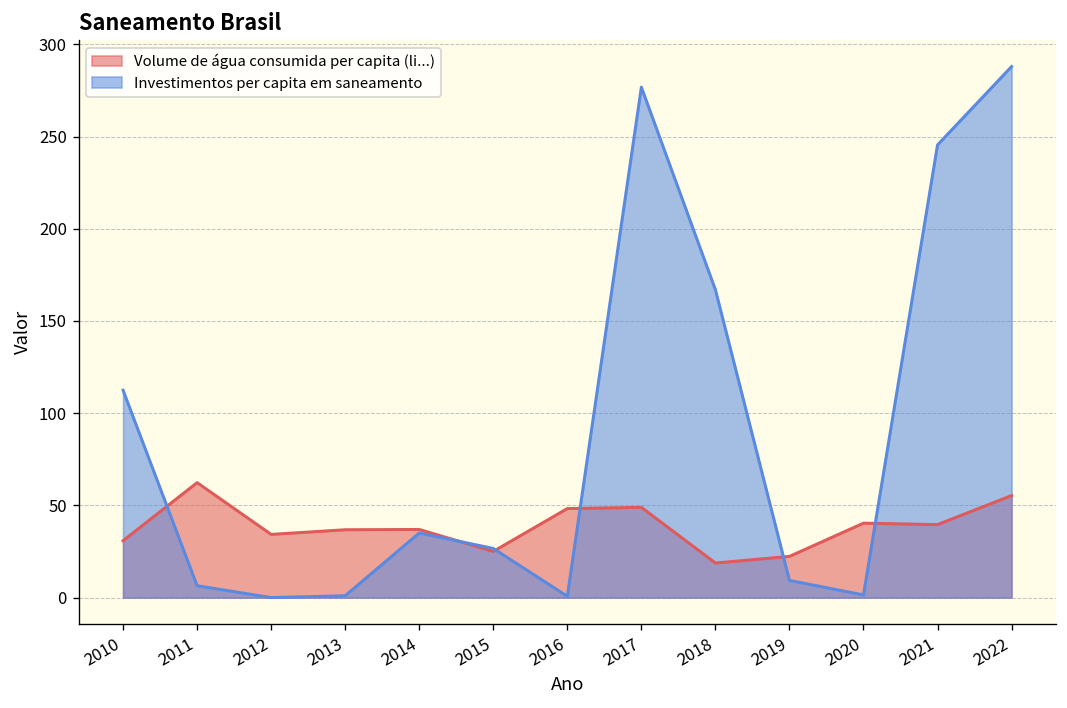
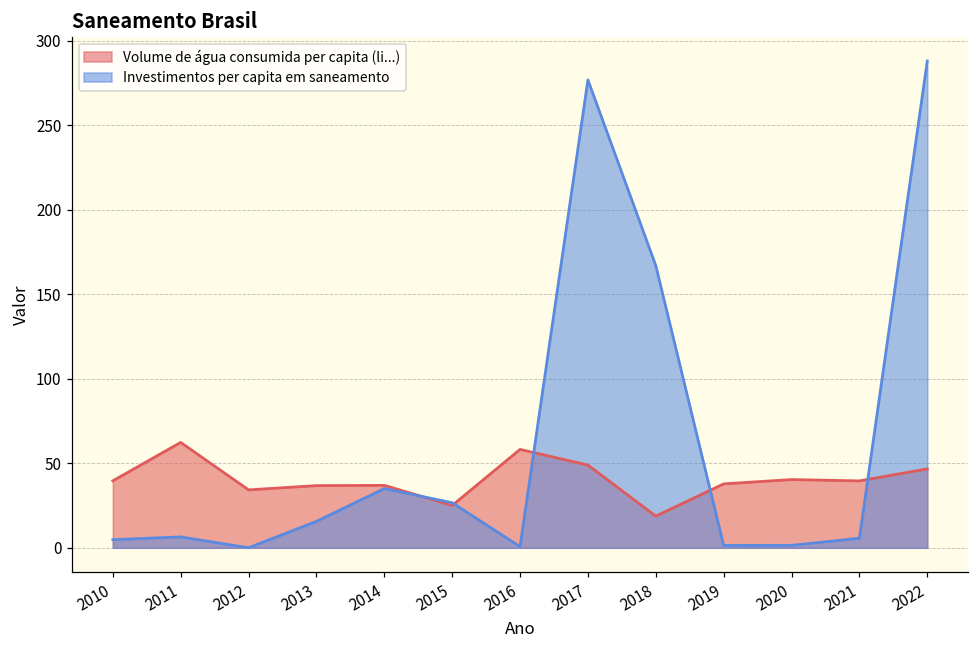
Volume de água consumida per capita (li...), 2010: 31 -> 40
Investimentos per capita em saneamento, 2010: 112 -> 5
Investimentos per capita em saneamento, 2013: 1 -> 16
Volume de água consumida per capita (li...), 2016: 48 -> 58
Volume de água consumida per capita (li...), 2019: 22 -> 38
Investimentos per capita em saneamento, 2019: 9 -> 1
Investimentos per capita em saneamento, 2021: 246 -> 6
Volume de água consumida per capita (li...), 2022: 55 -> 47
